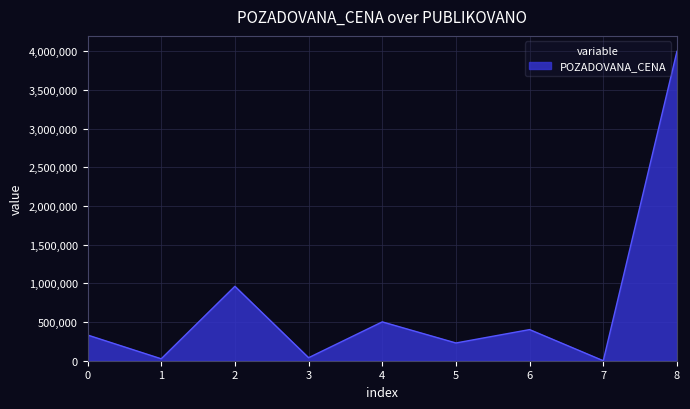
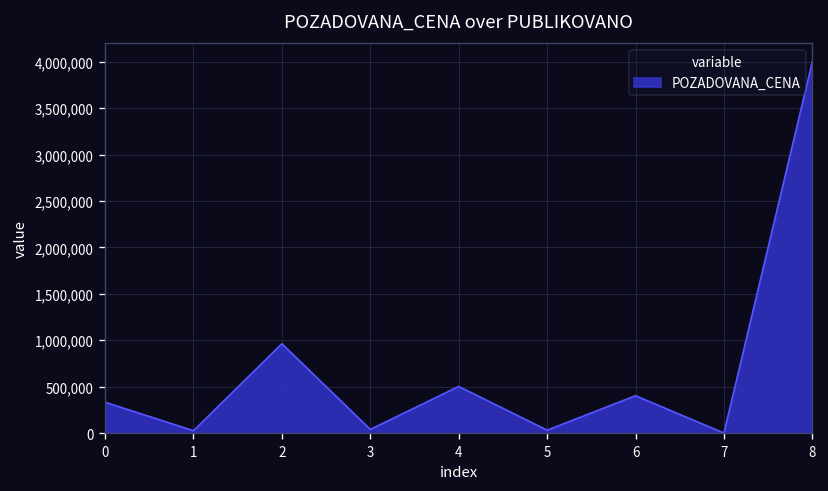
5: 200,000 -> 0
